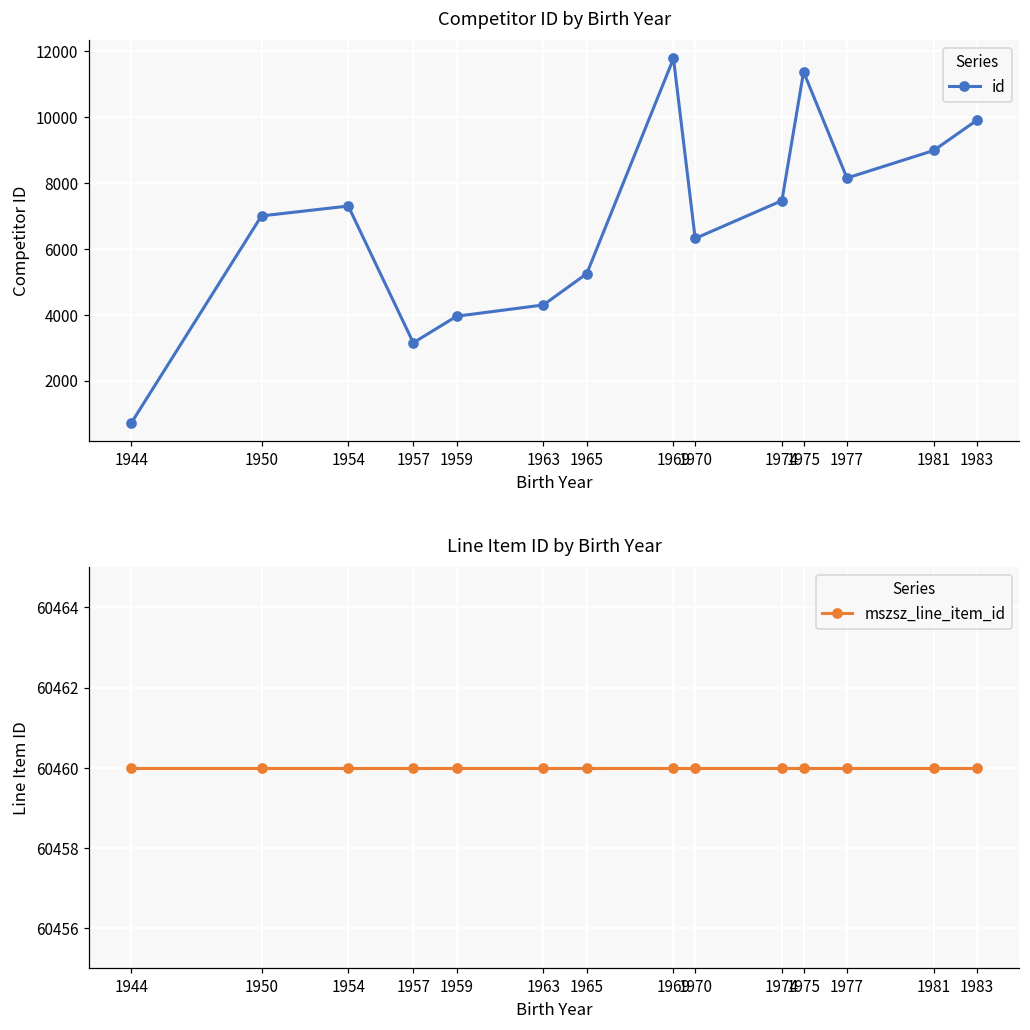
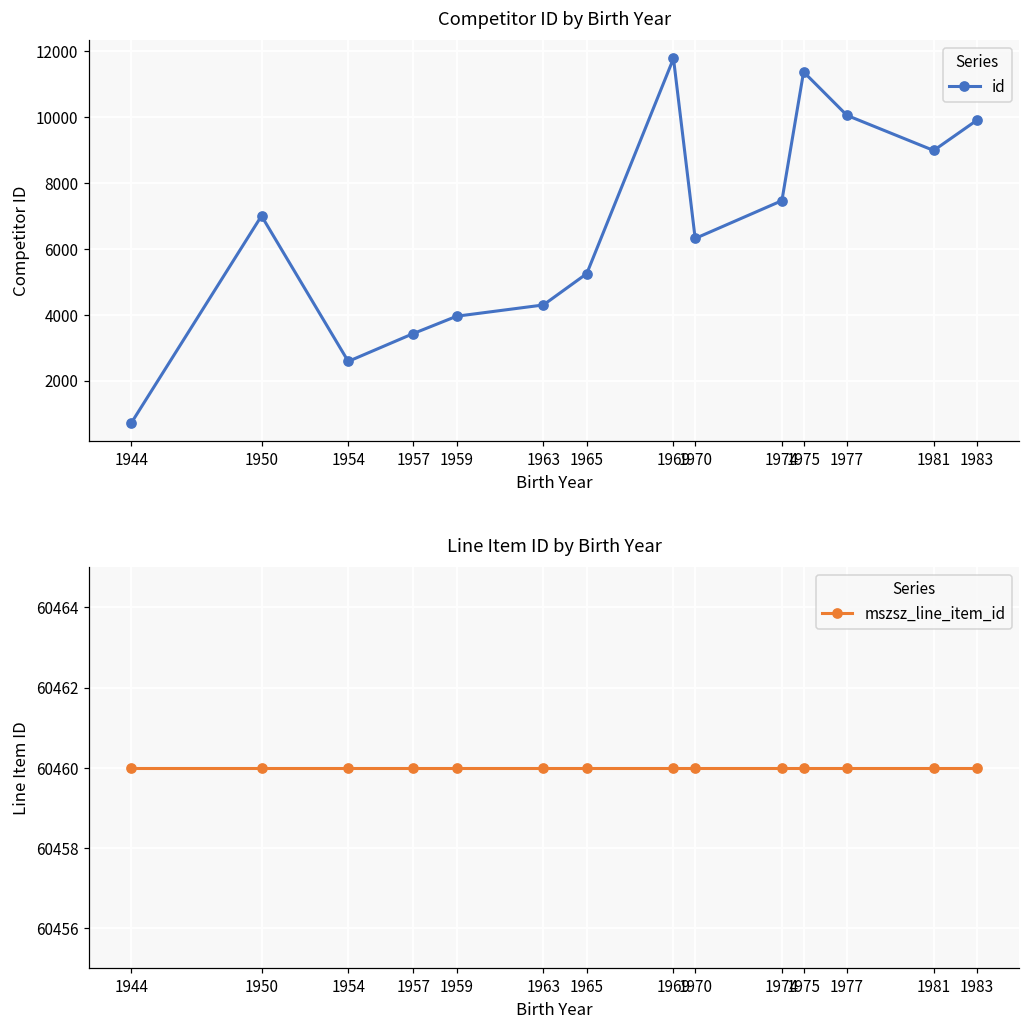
Competitor ID by Birth Year, 1954: 7300 -> 2600
Competitor ID by Birth Year, 1957: 3100 -> 3400
Competitor ID by Birth Year, 1977: 8200 -> 10100
